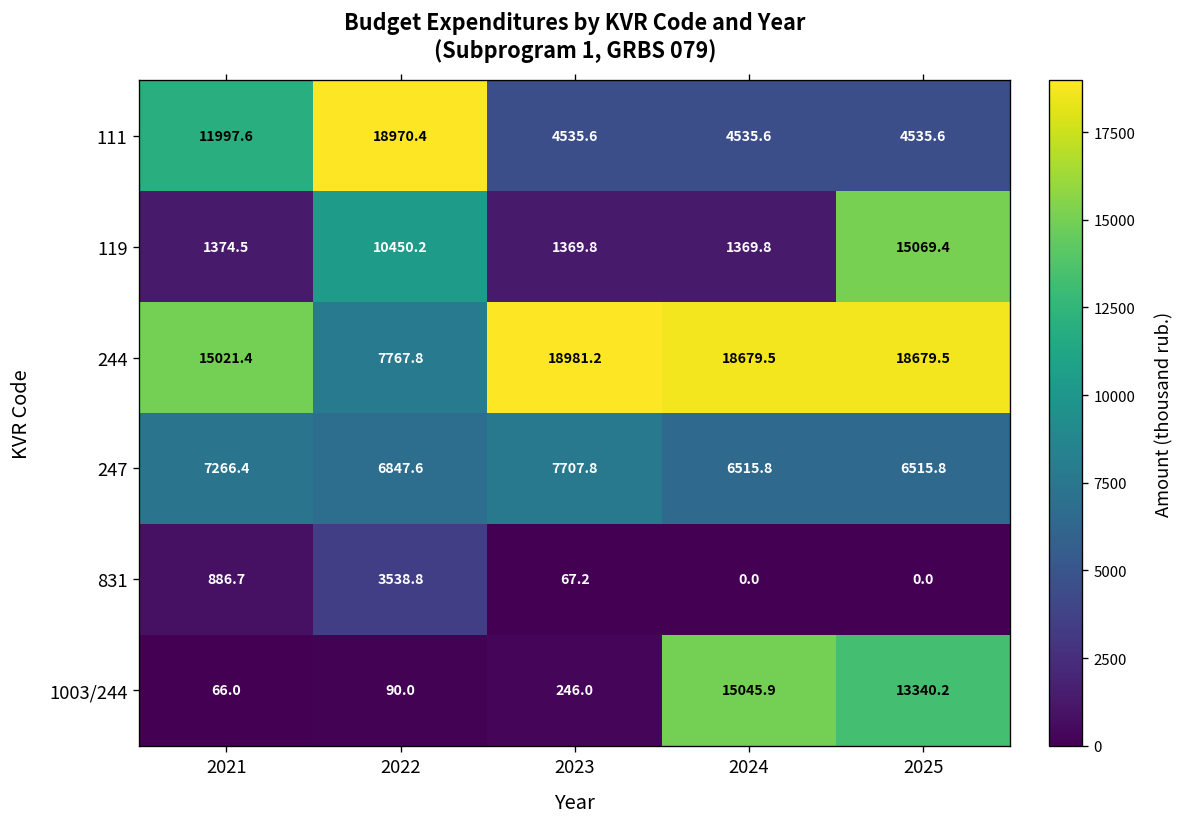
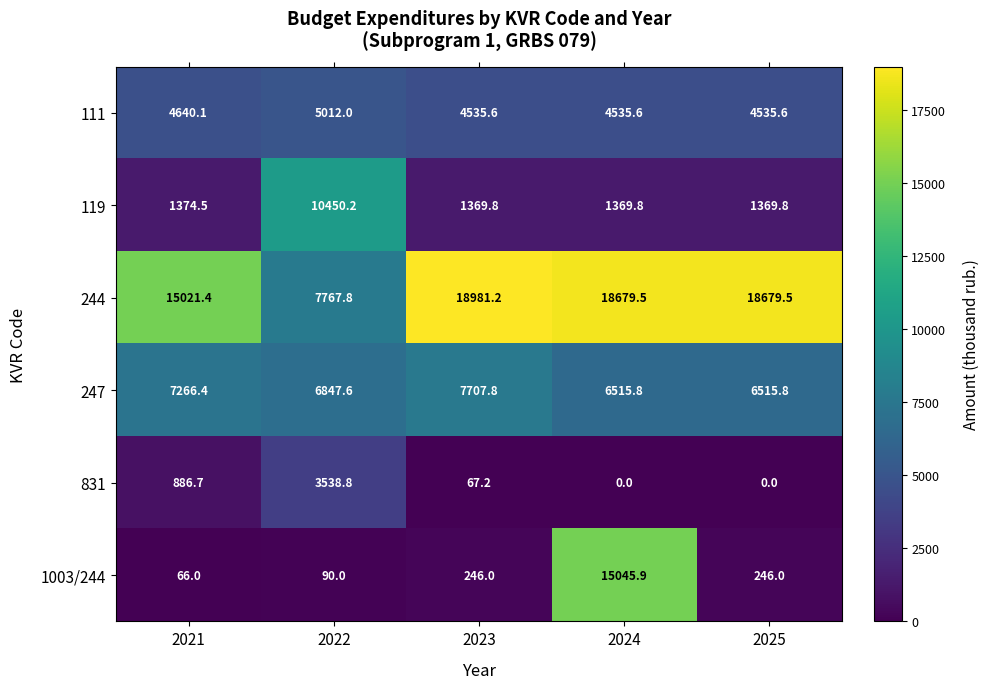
111, 2021: 11997.6 -> 4640.1
111, 2022: 18970.4 -> 5012.0
119, 2025: 15069.4 -> 1369.8
1003/244, 2025: 13340.2 -> 246.0
